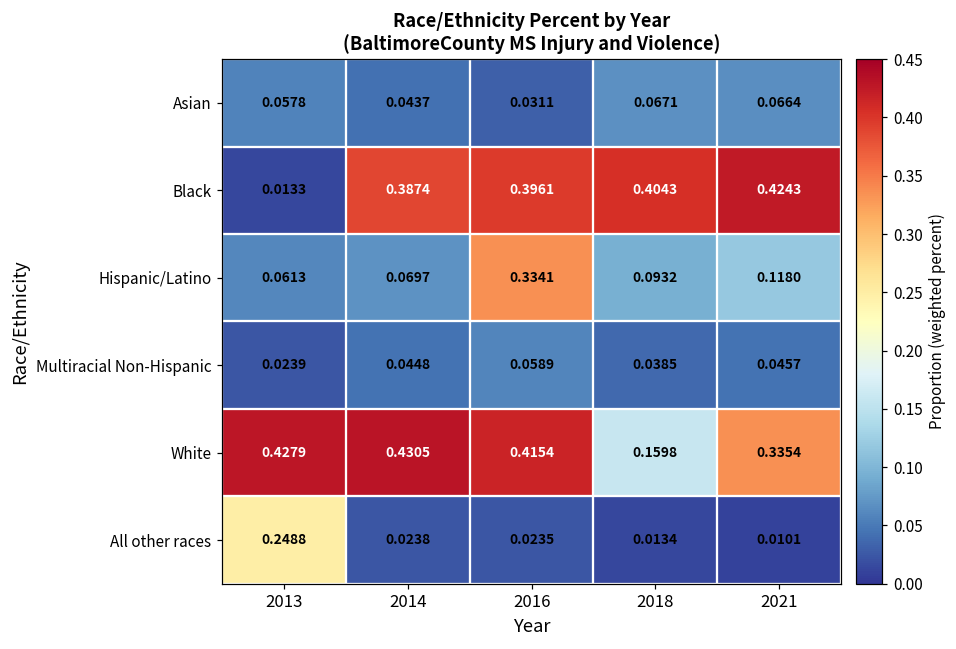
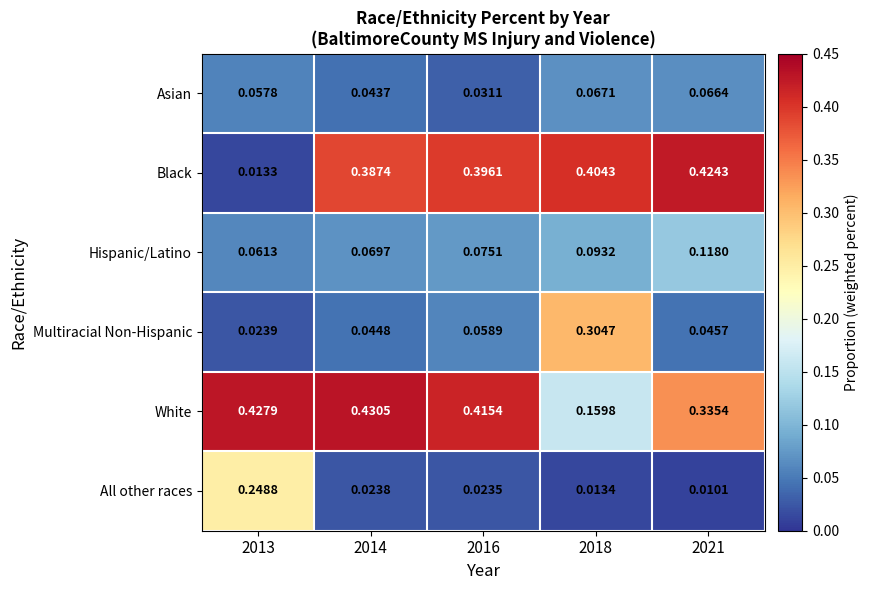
Hispanic/Latino, 2016: 0.3341 -> 0.0751
Multiracial Non-Hispanic, 2018: 0.0385 -> 0.3047
